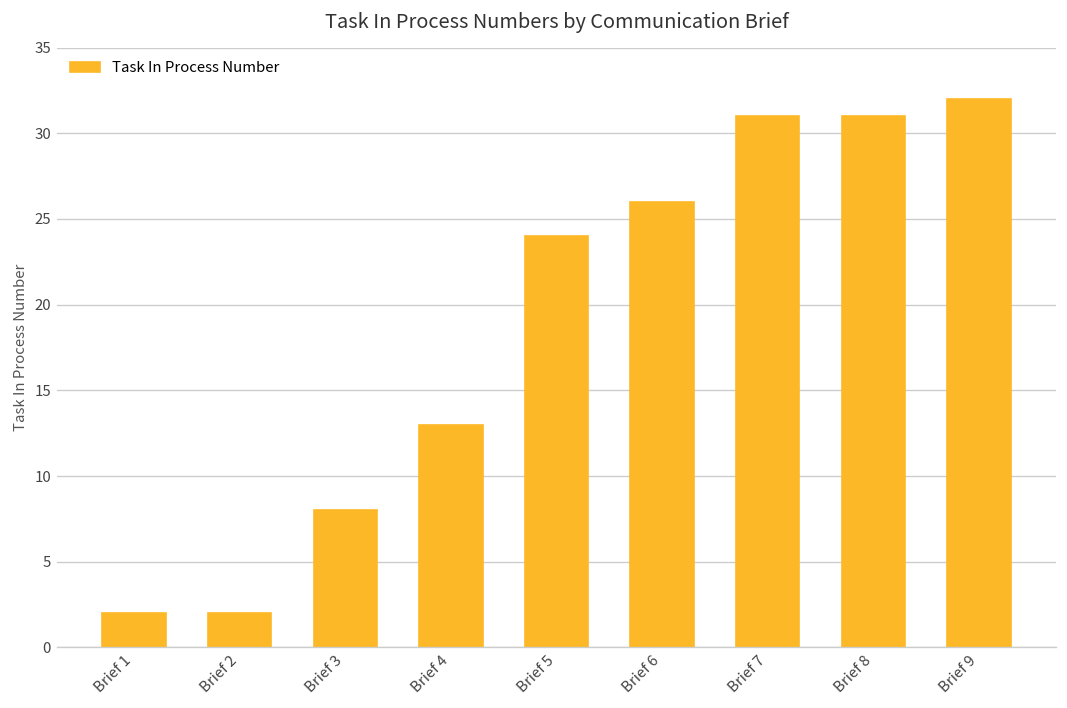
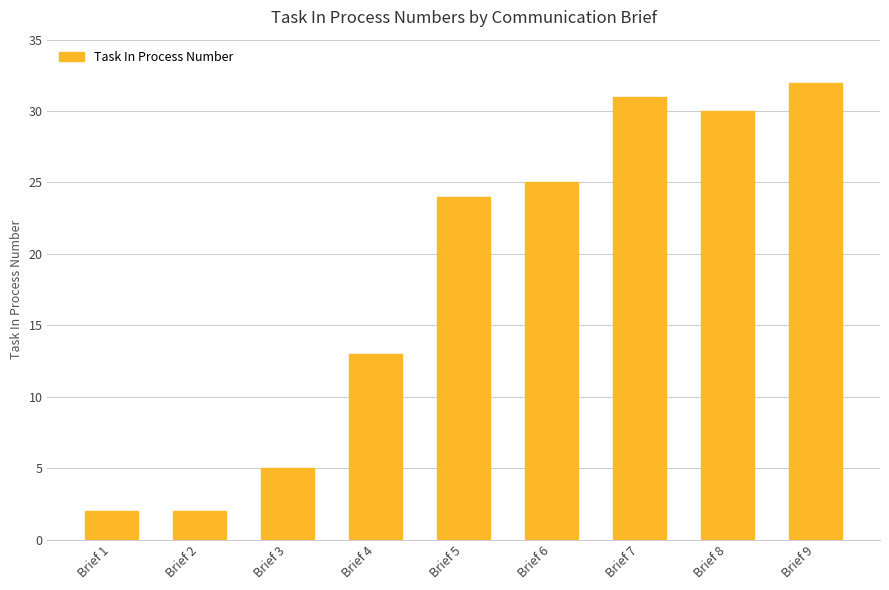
Brief 3: 8 -> 5
Brief 6: 26 -> 25
Brief 8: 31 -> 30
